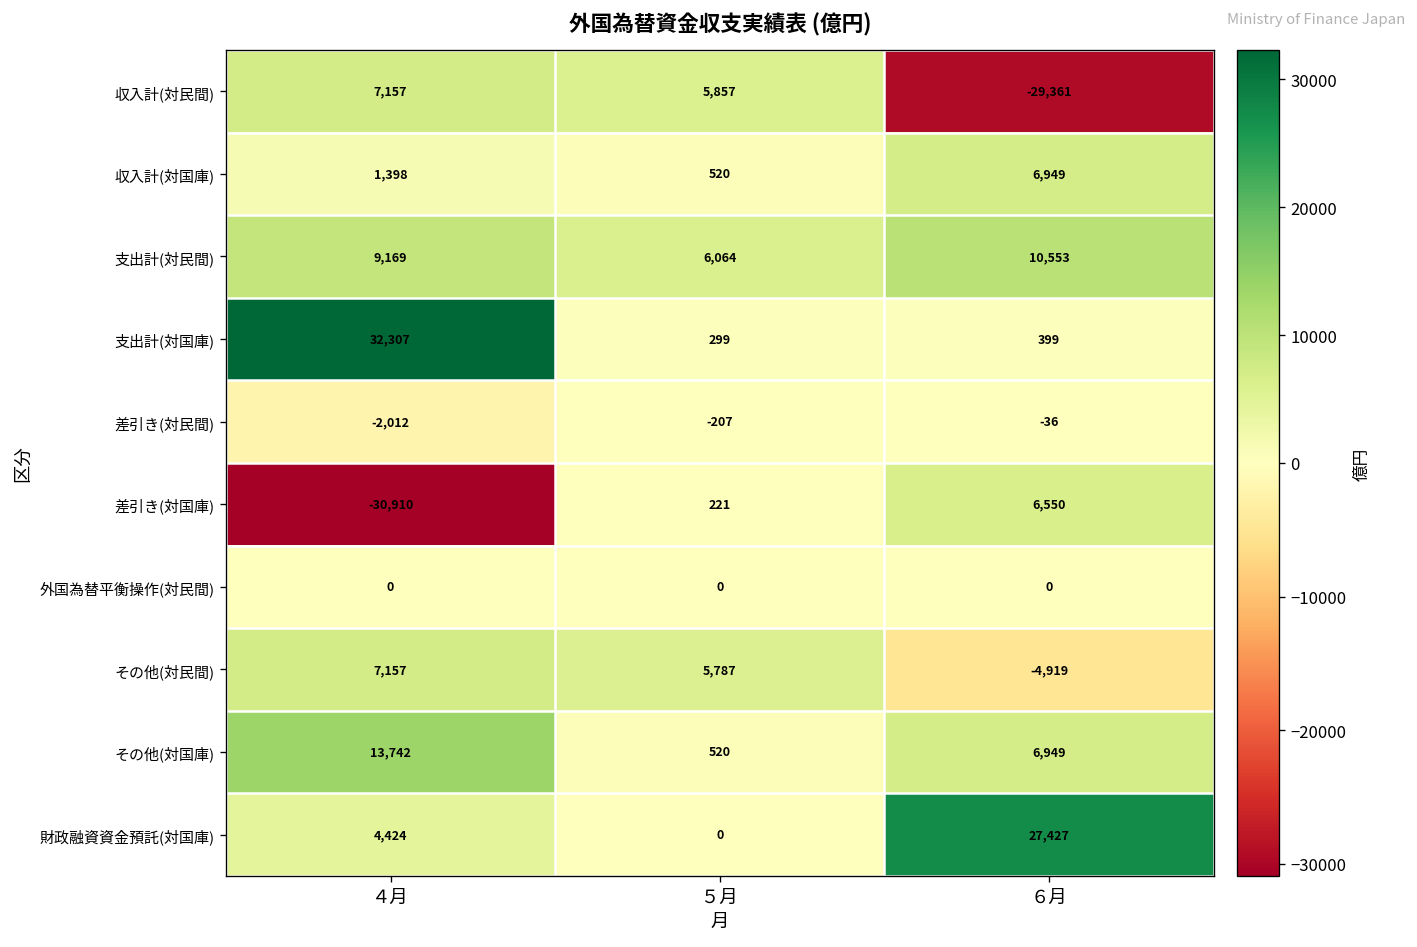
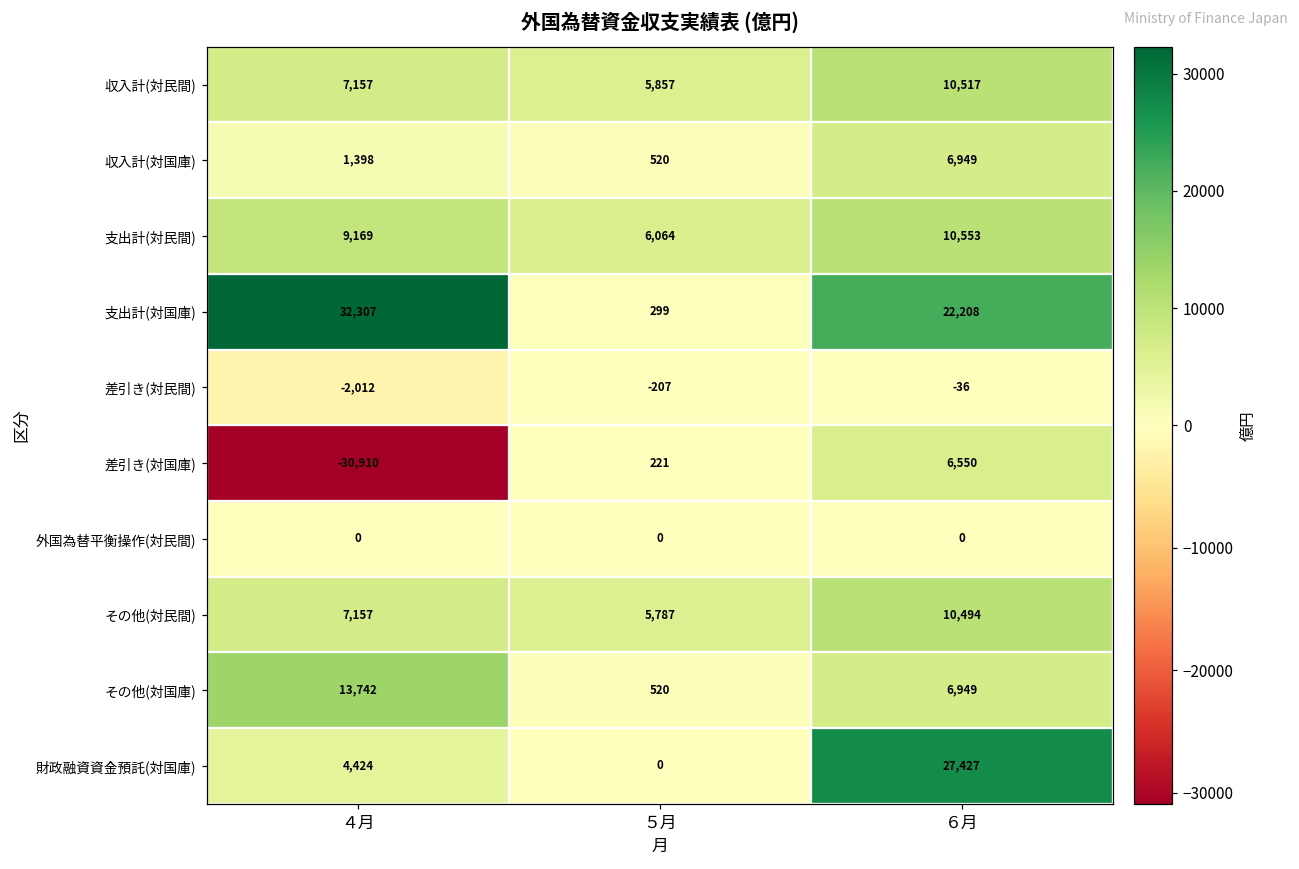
収入計(対民間), ６月: -29,361 -> 10,517
支出計(対国庫), ６月: 399 -> 22,208
その他(対民間), ６月: -4,919 -> 10,494
